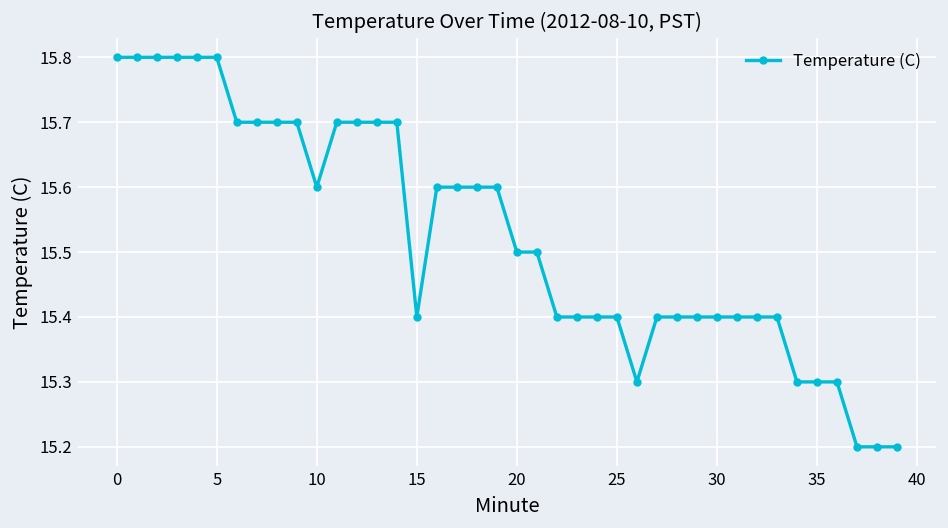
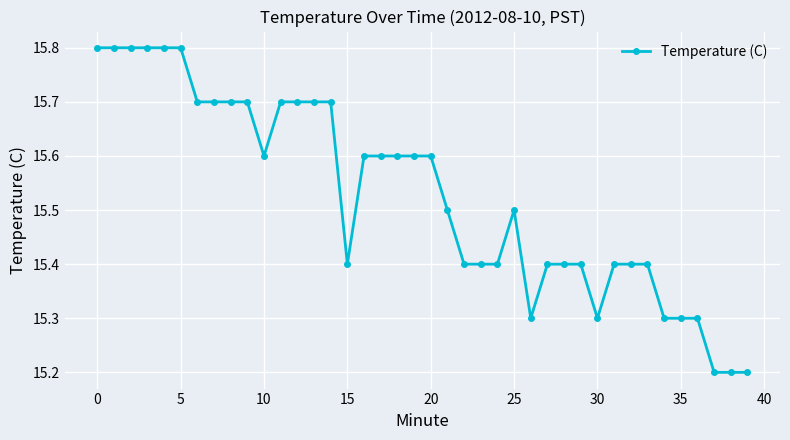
20: 15.5 -> 15.6
25: 15.4 -> 15.5
30: 15.4 -> 15.3
